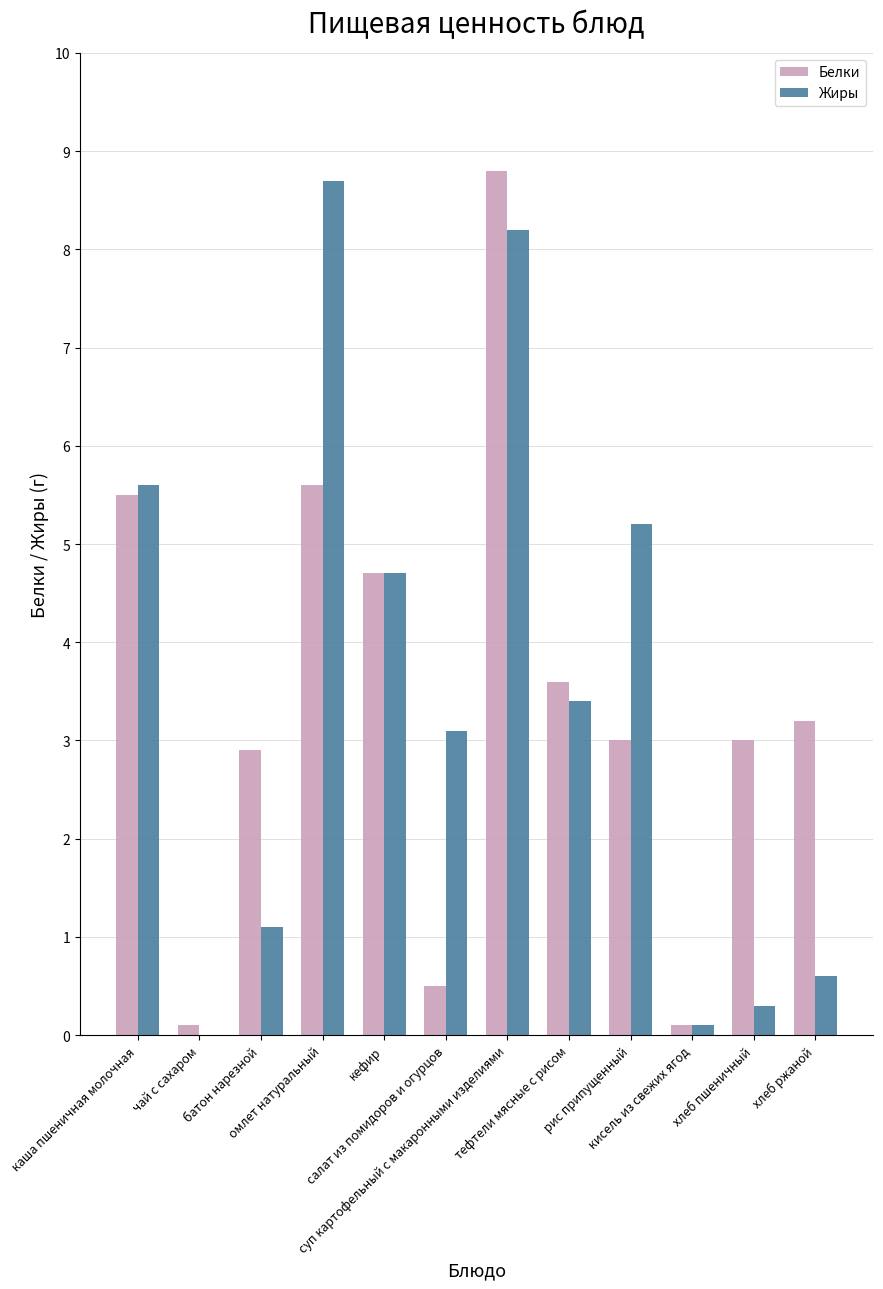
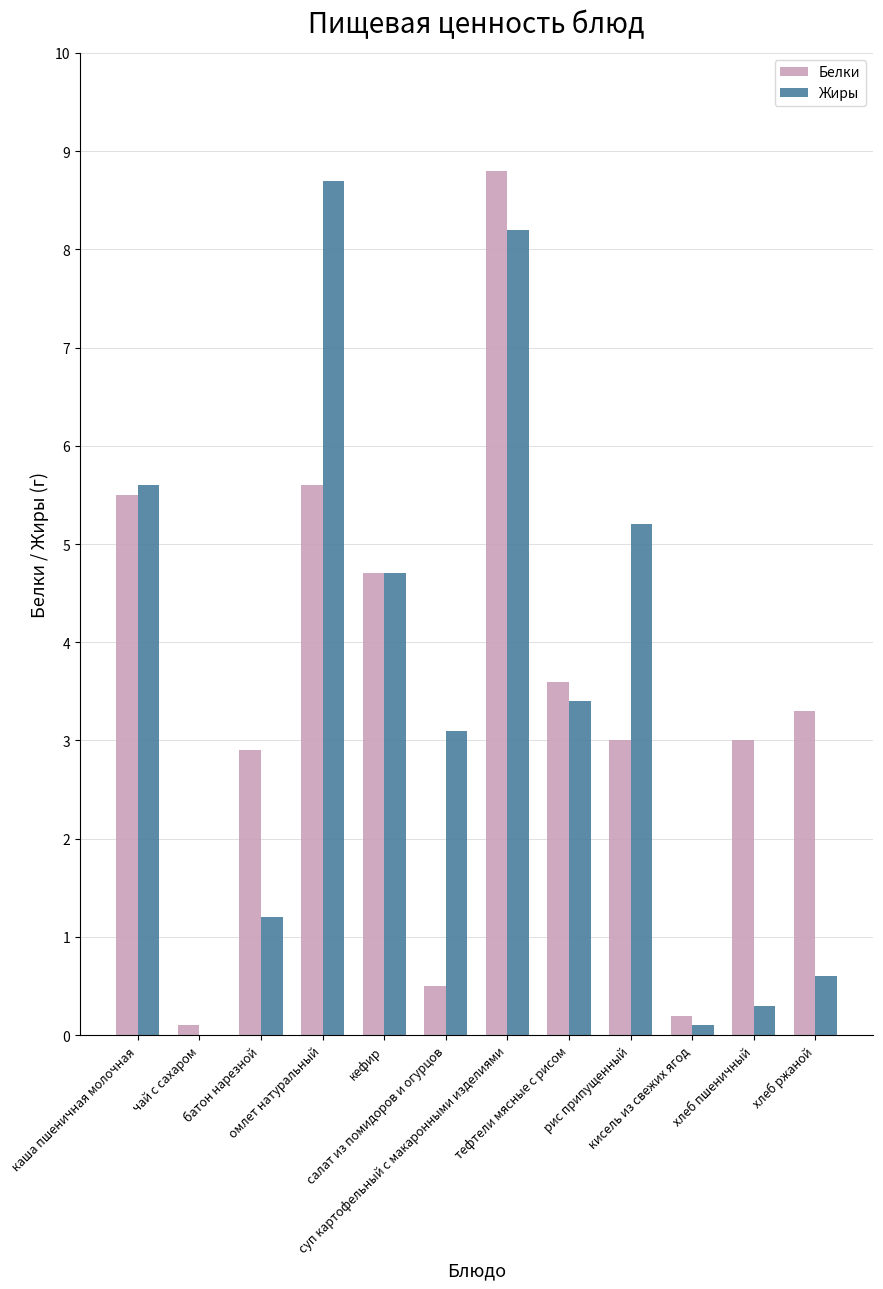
Жиры, батон нарезной: 1.1 -> 1.2
Белки, кисель из свежих ягод: 0.1 -> 0.2
Белки, хлеб ржаной: 3.2 -> 3.3
